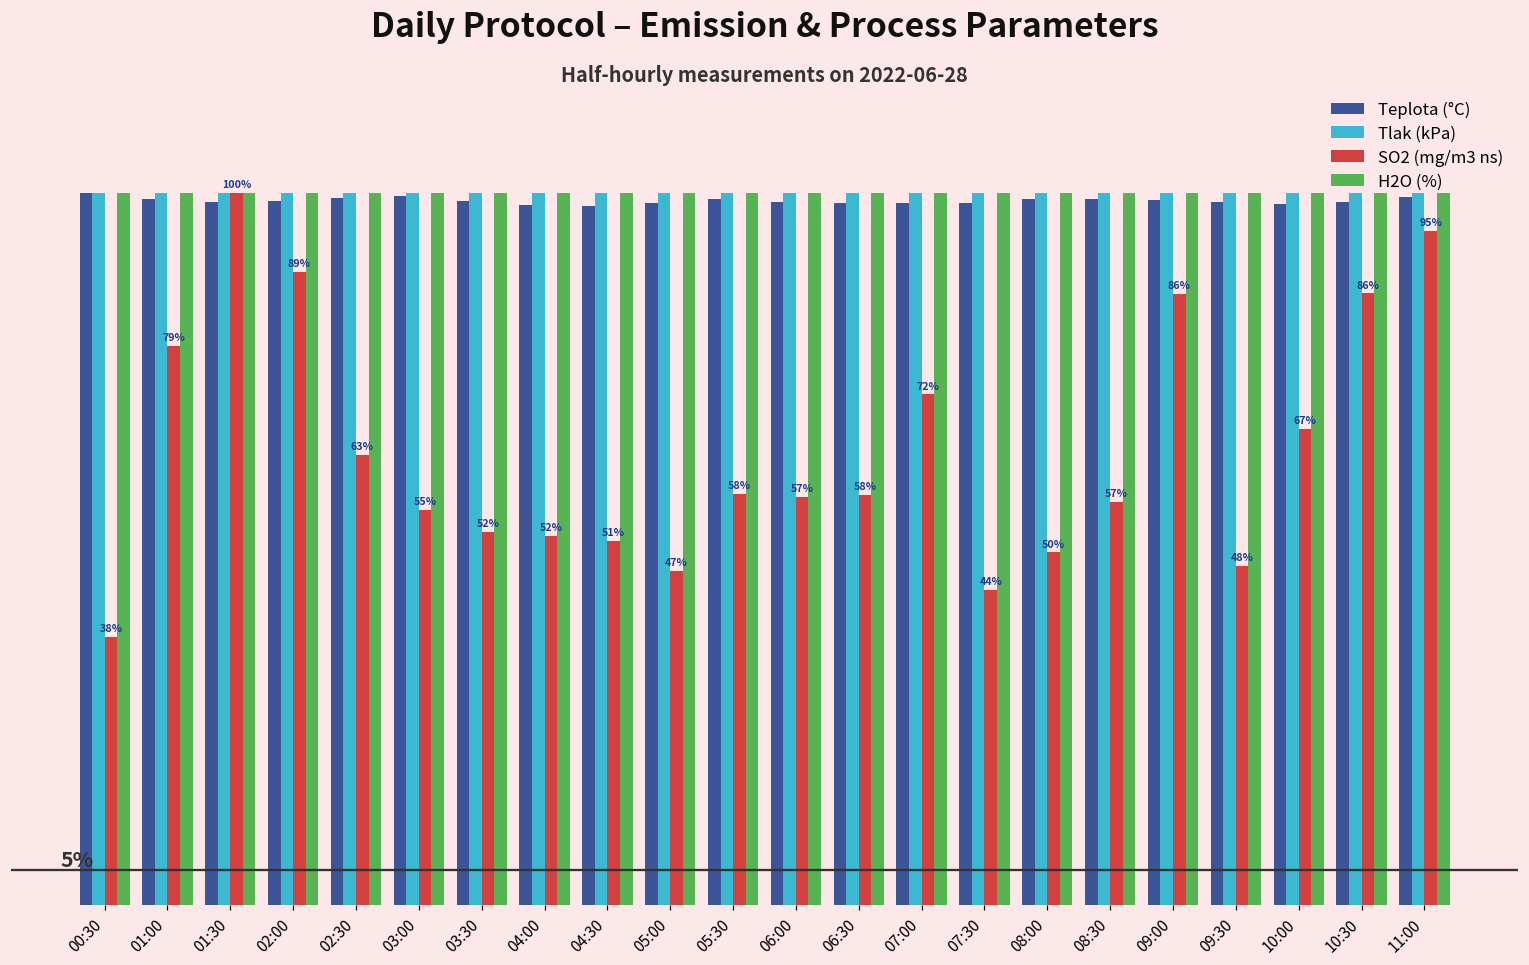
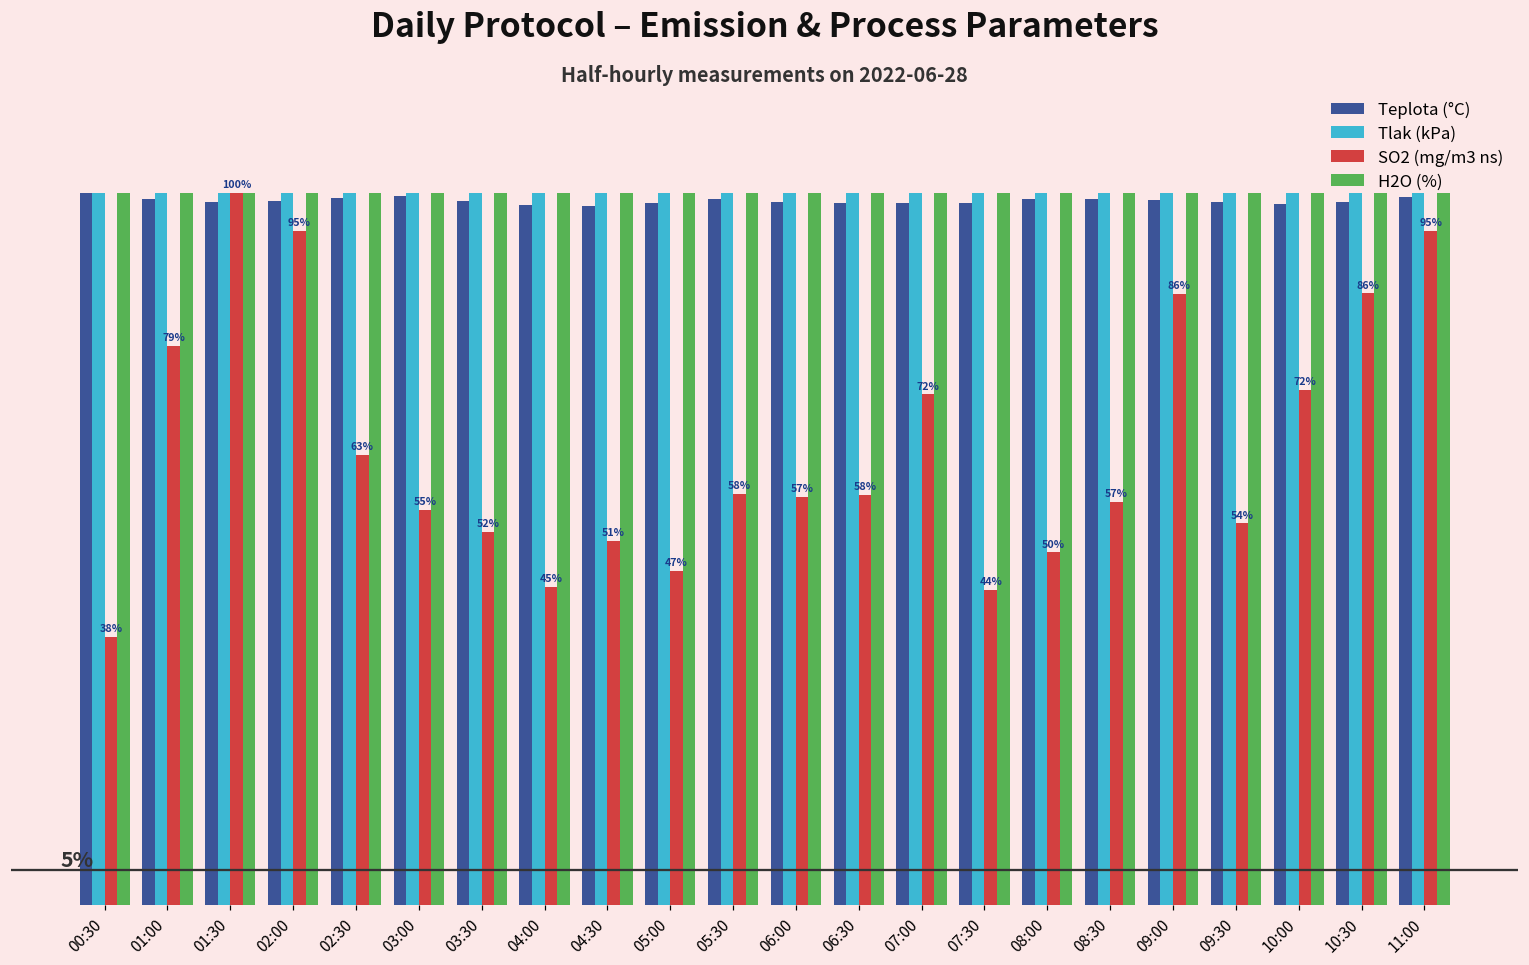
SO2 (mg/m3 ns), 02:00: 89% -> 95%
SO2 (mg/m3 ns), 04:00: 52% -> 45%
SO2 (mg/m3 ns), 09:30: 48% -> 54%
SO2 (mg/m3 ns), 10:00: 67% -> 72%
